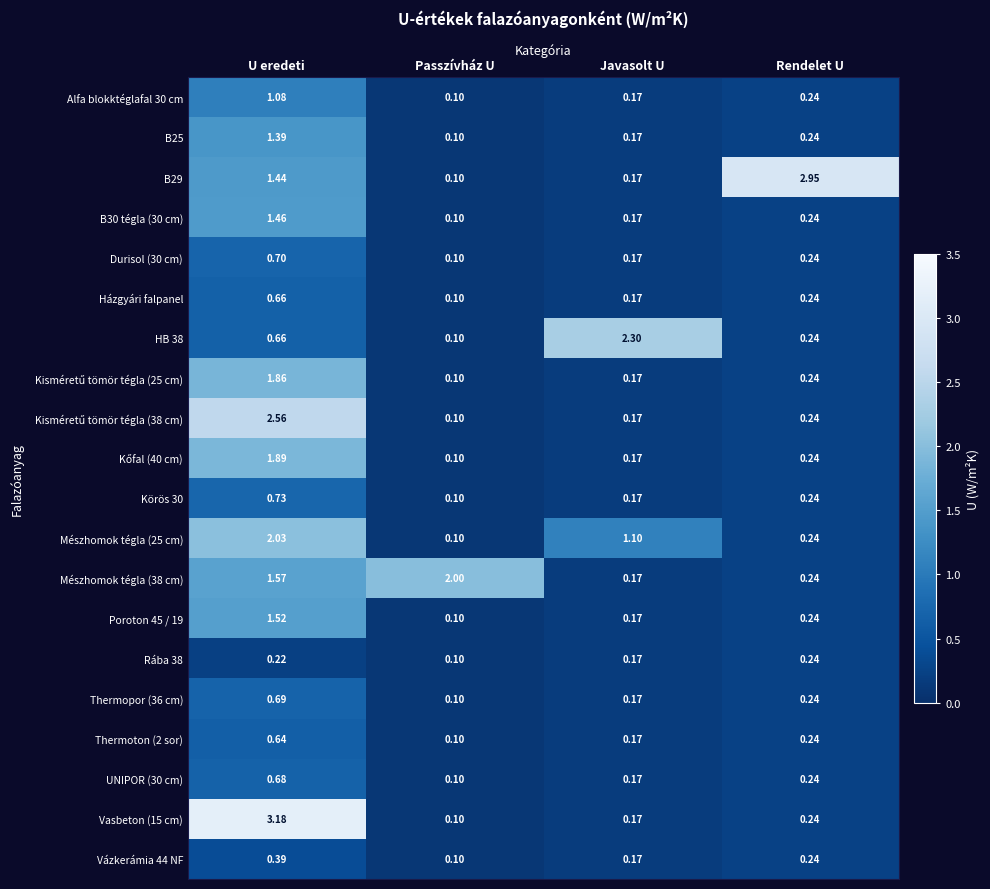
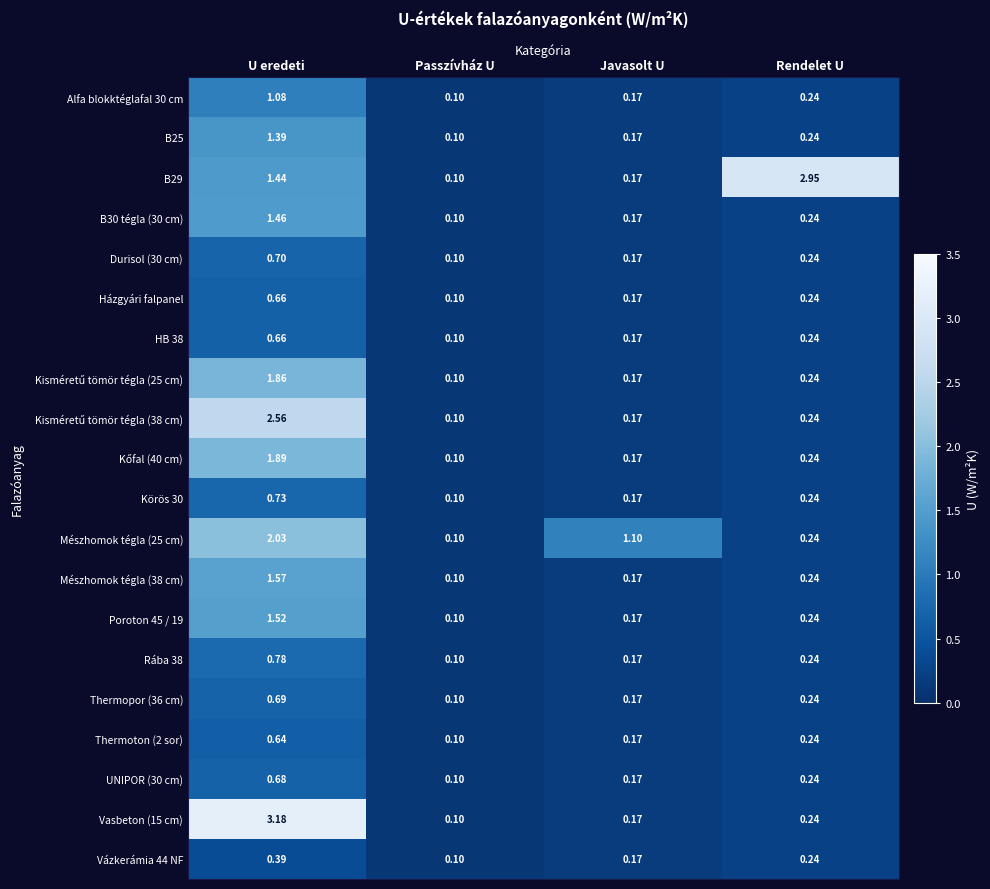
HB 38, Javasolt U: 2.30 -> 0.17
Mészhomok tégla (38 cm), Passzívház U: 2.00 -> 0.10
Rába 38, U eredeti: 0.22 -> 0.78
